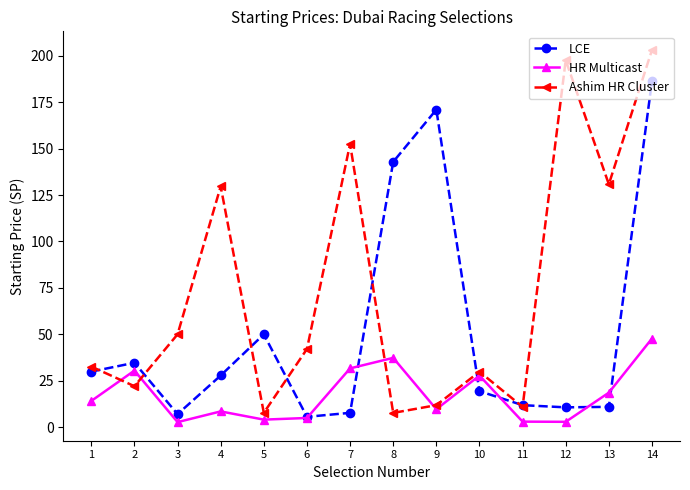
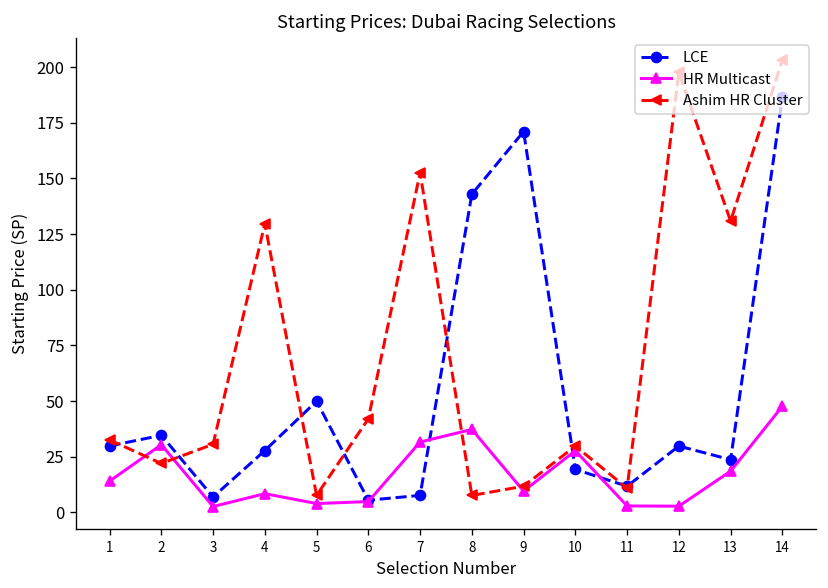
Ashim HR Cluster, 3: 50 -> 31
LCE, 12: 11 -> 30
LCE, 13: 11 -> 24
